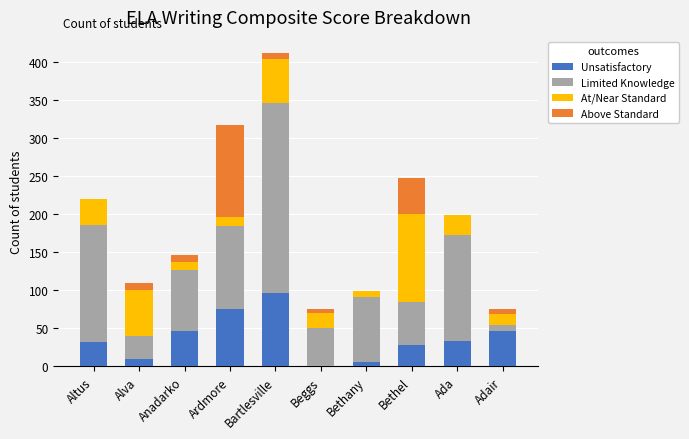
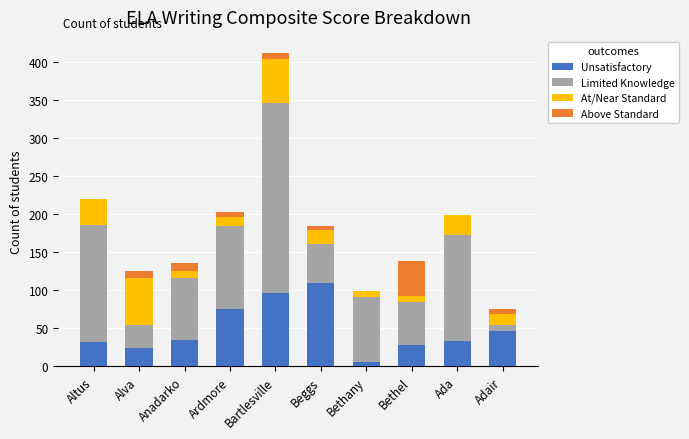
Unsatisfactory, Alva: 10 -> 20
Unsatisfactory, Anadarko: 50 -> 40
Above Standard, Ardmore: 120 -> 10
Unsatisfactory, Beggs: 0 -> 110
At/Near Standard, Bethel: 120 -> 10
